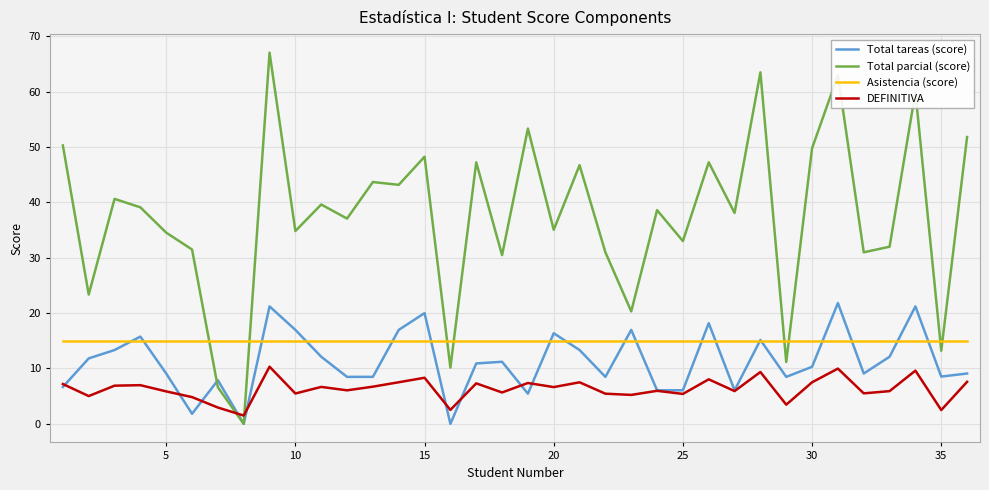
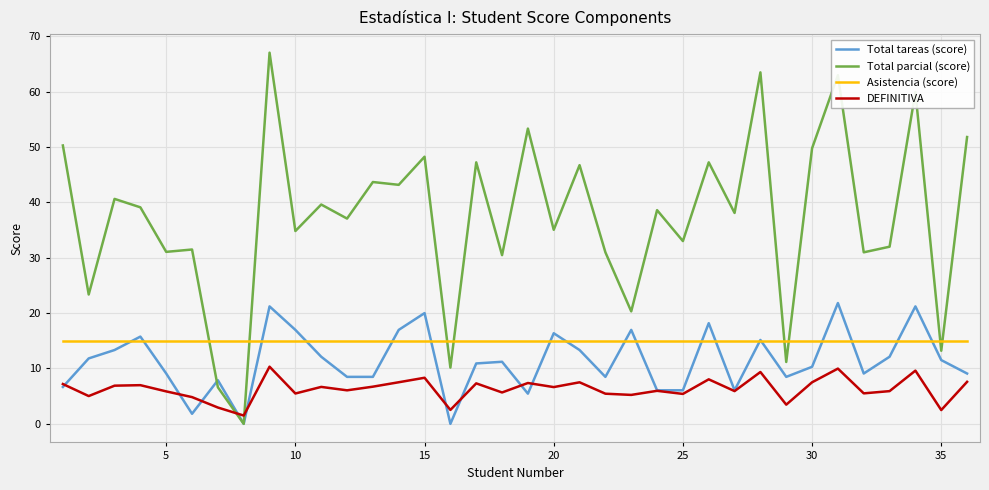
Total parcial (score), 5: 35 -> 31
Total tareas (score), 35: 9 -> 12
